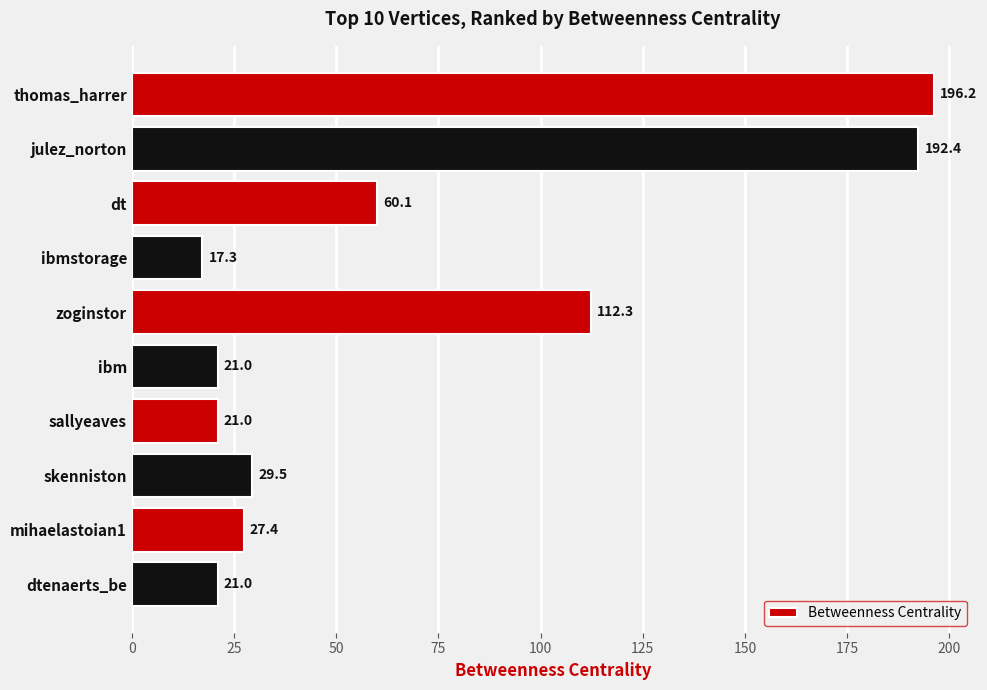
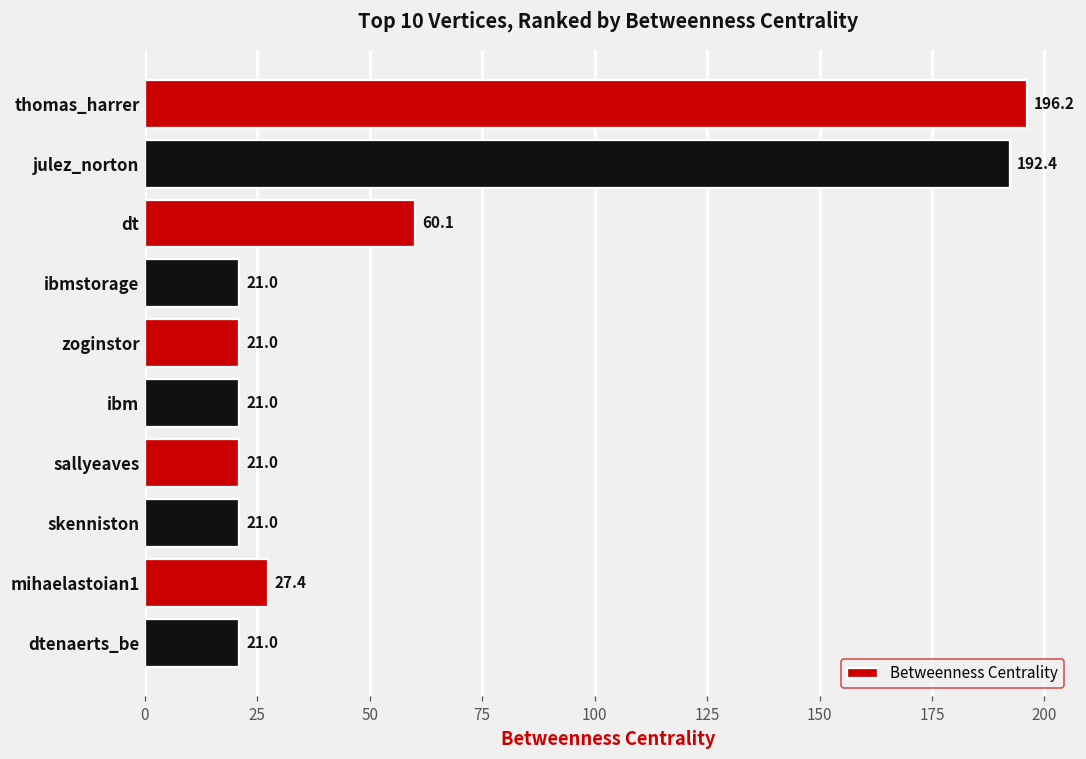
ibmstorage: 17.3 -> 21.0
zoginstor: 112.3 -> 21.0
skenniston: 29.5 -> 21.0
